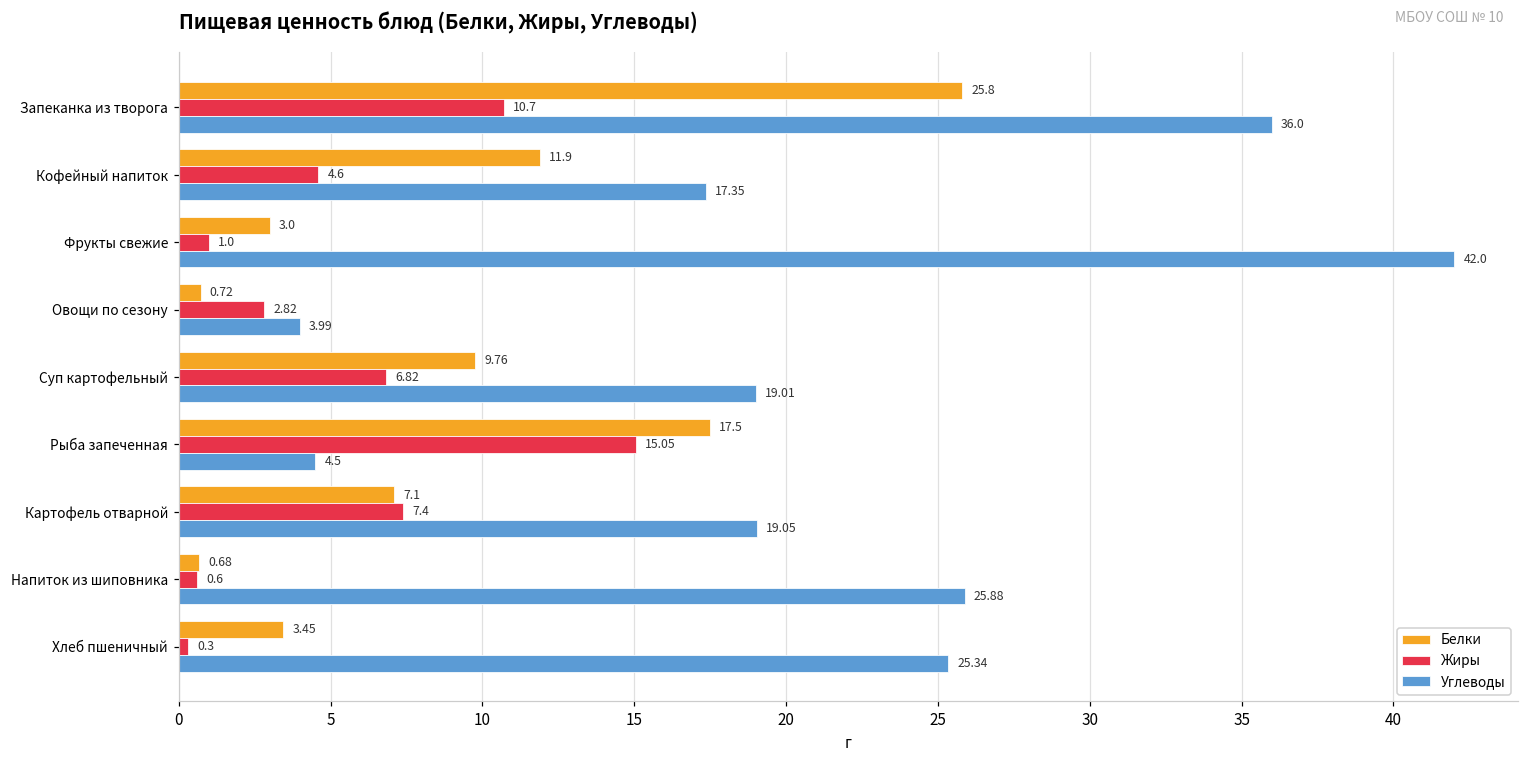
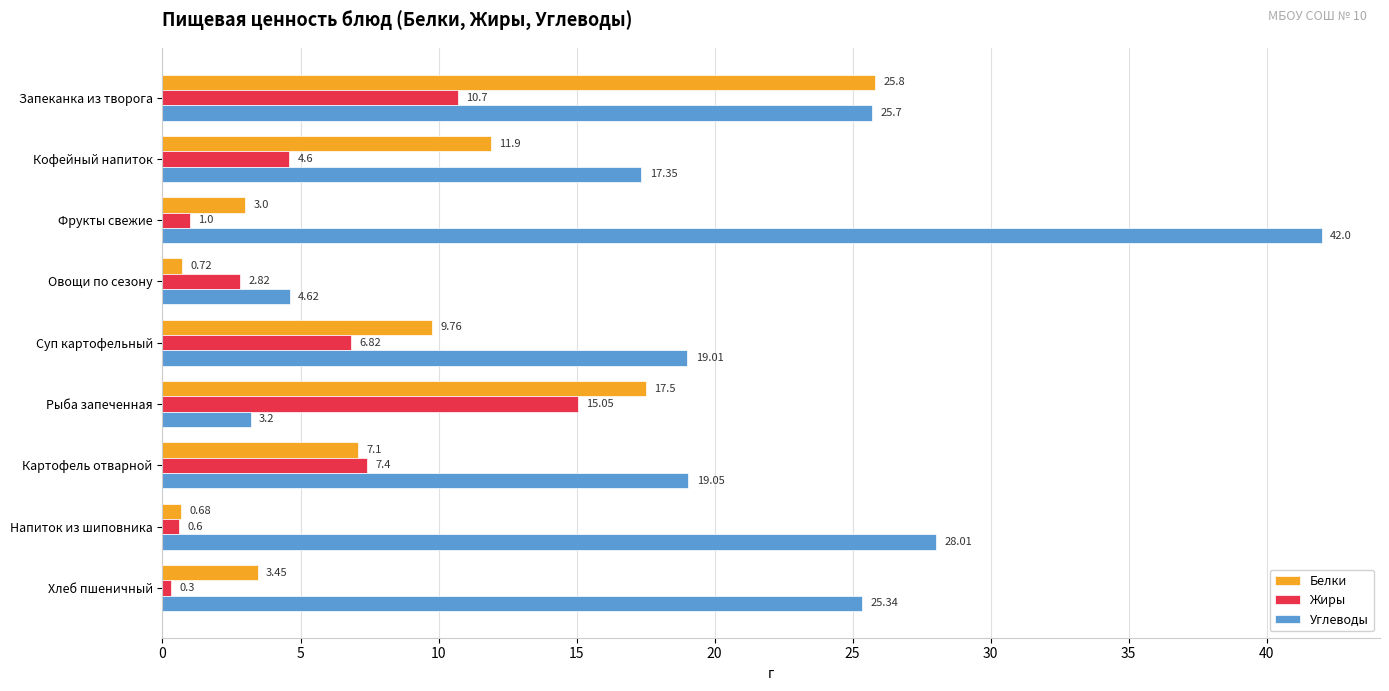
Углеводы, Запеканка из творога: 36.0 -> 25.7
Углеводы, Овощи по сезону: 3.99 -> 4.62
Углеводы, Рыба запеченная: 4.5 -> 3.2
Углеводы, Напиток из шиповника: 25.88 -> 28.01
